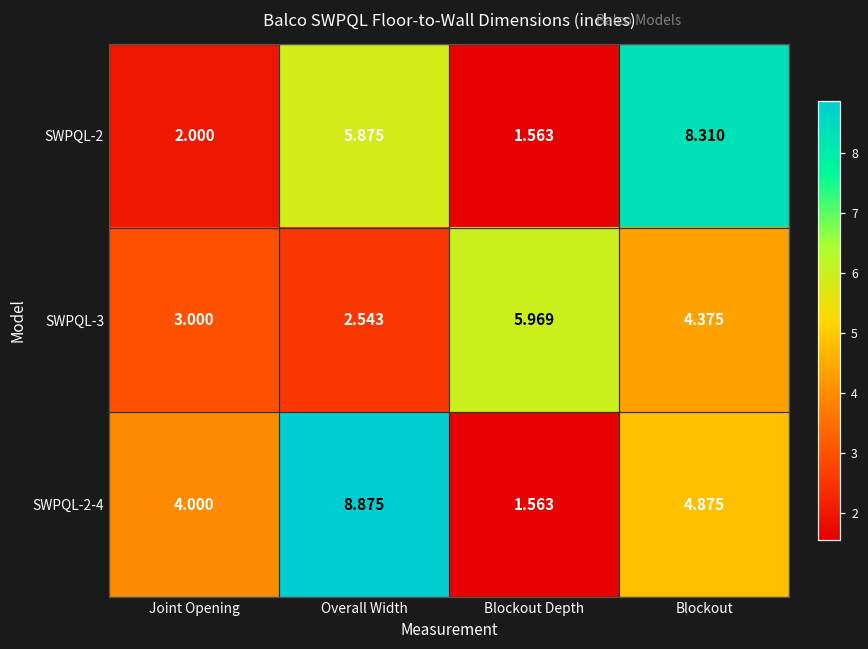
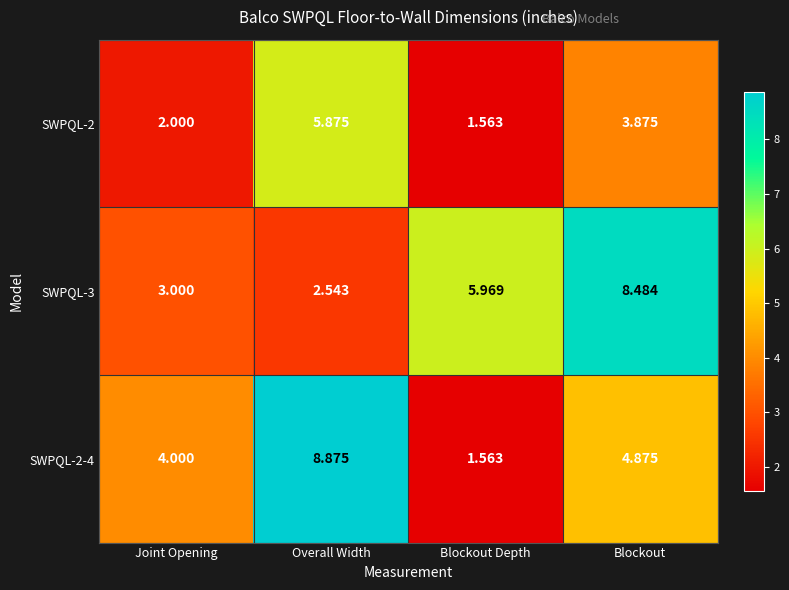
SWPQL-2, Blockout: 8.310 -> 3.875
SWPQL-3, Blockout: 4.375 -> 8.484
